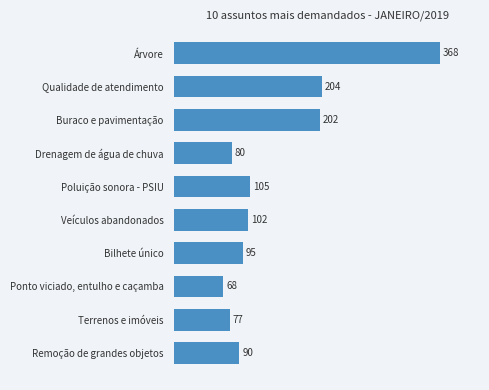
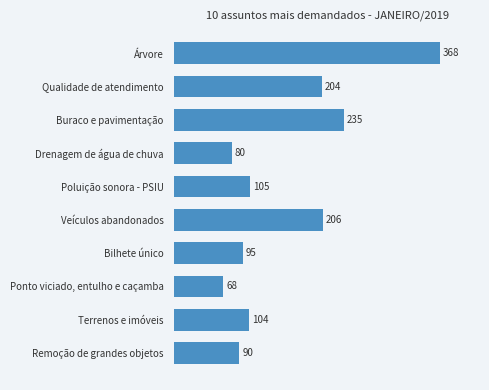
Buraco e pavimentação: 202 -> 235
Veículos abandonados: 102 -> 206
Terrenos e imóveis: 77 -> 104
